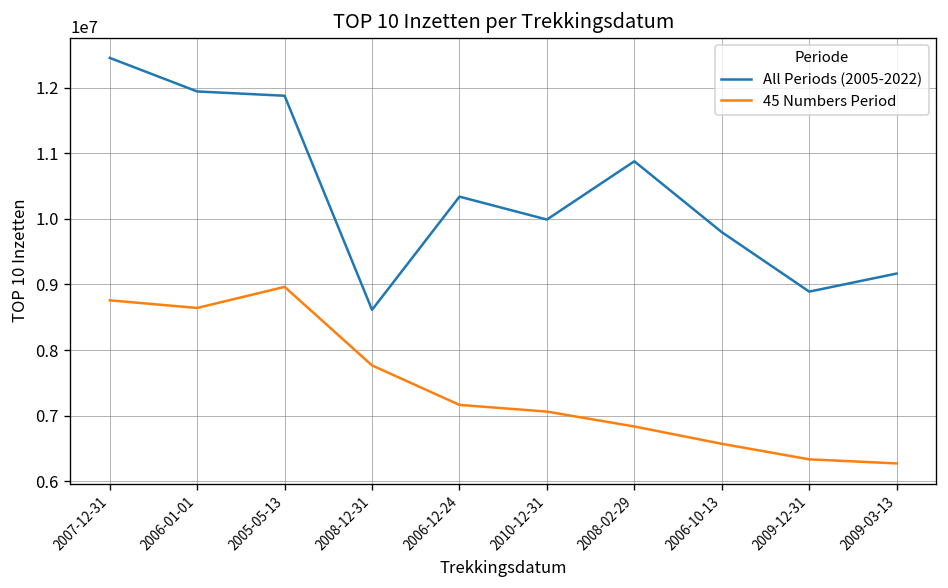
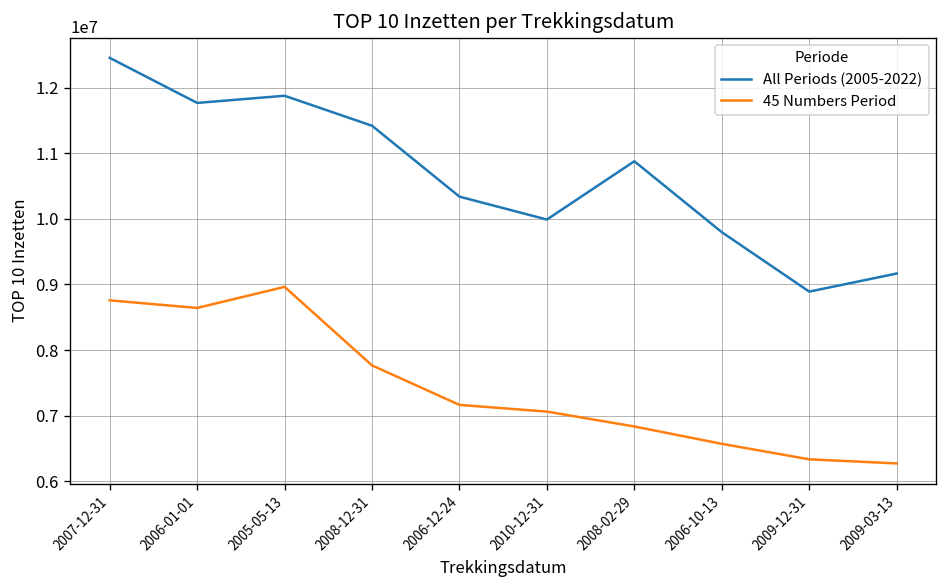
All Periods (2005-2022), 2006-01-01: 11900000 -> 11800000
All Periods (2005-2022), 2008-12-31: 8600000 -> 11400000
